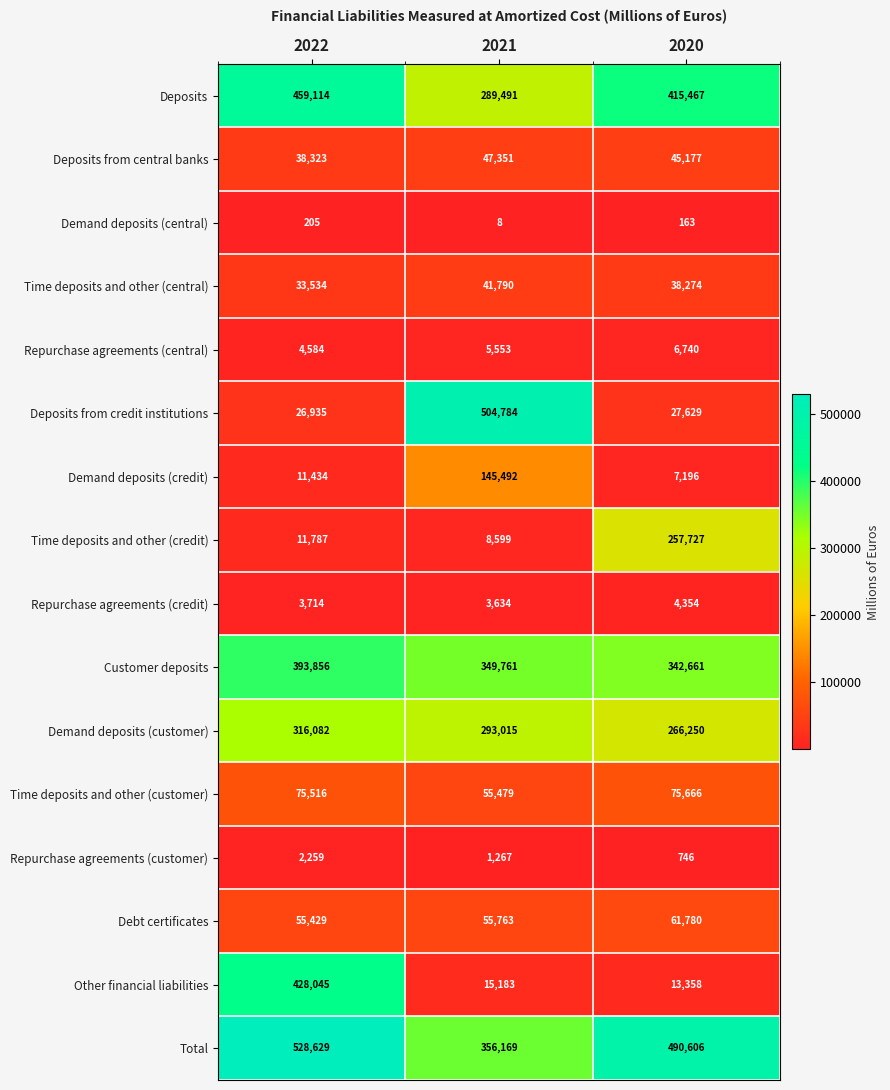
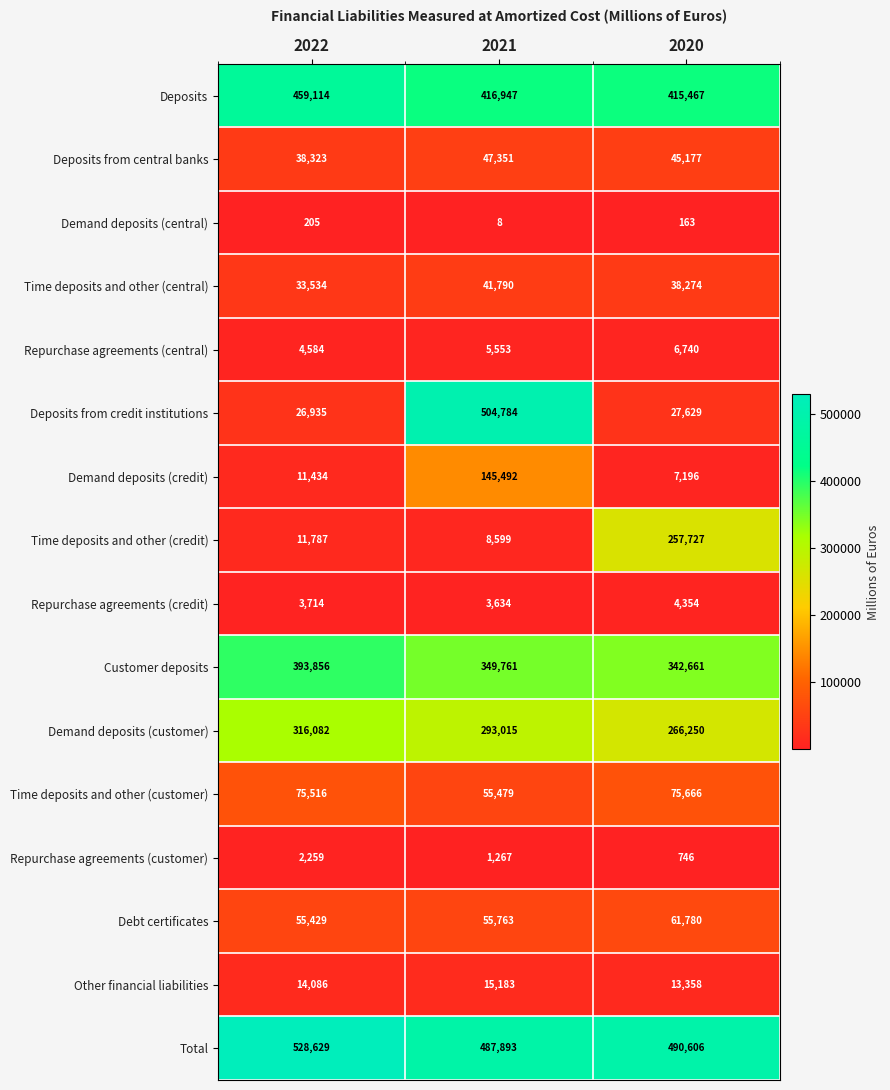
Deposits, 2021: 289,491 -> 416,947
Other financial liabilities, 2022: 428,045 -> 14,086
Total, 2021: 356,169 -> 487,893
